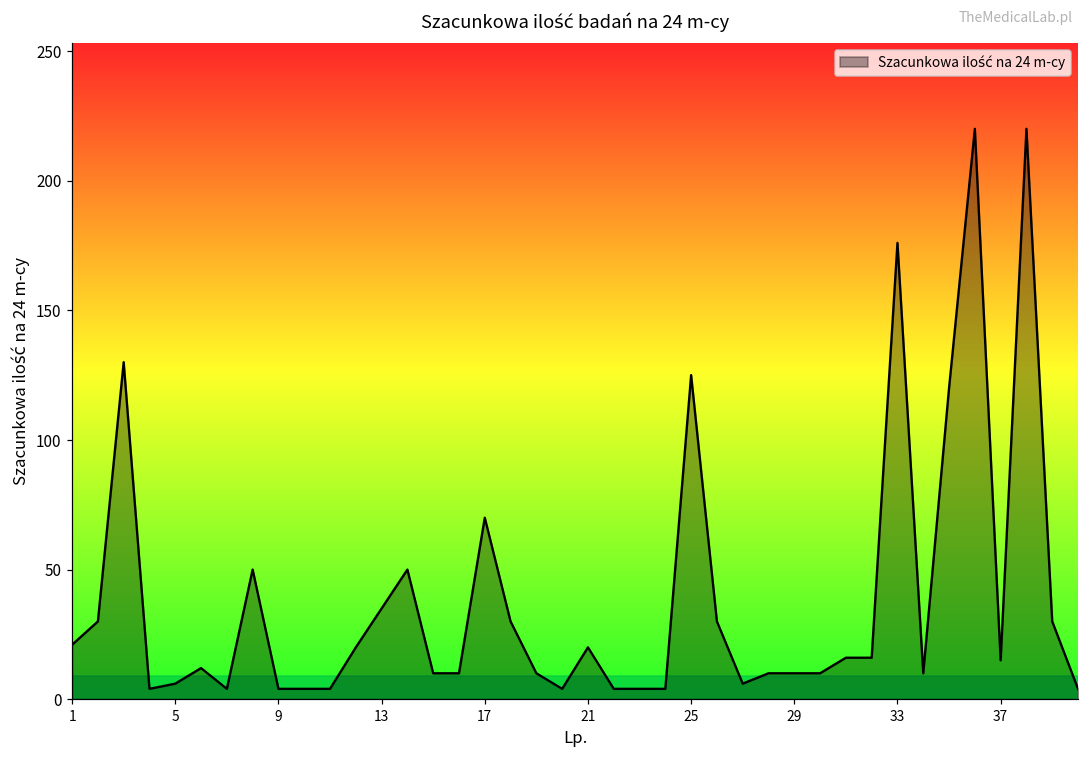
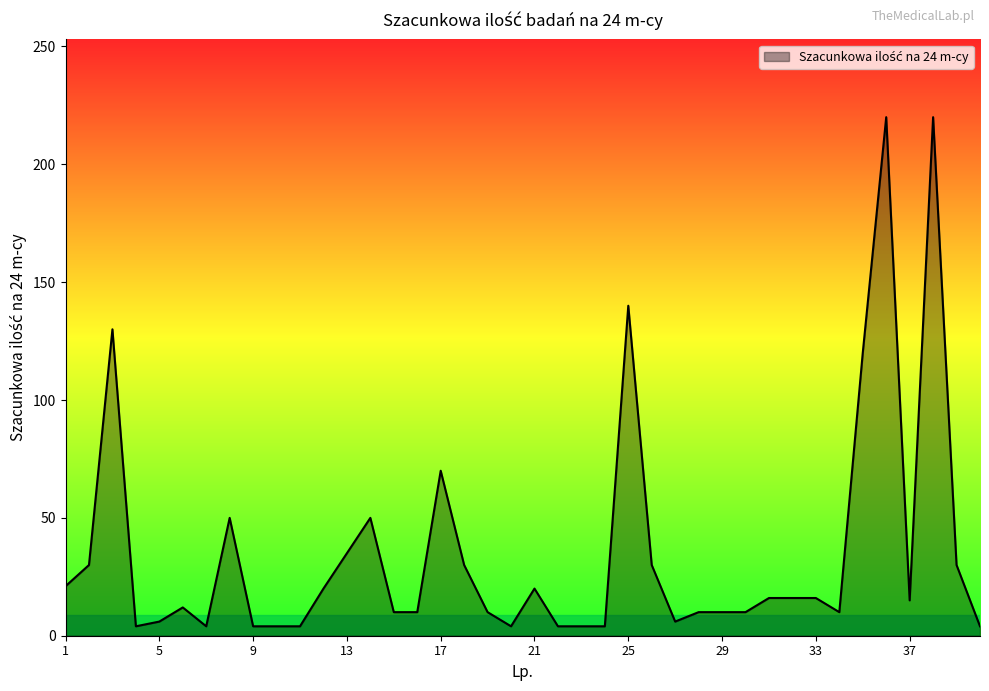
25: 125 -> 140
33: 176 -> 16
